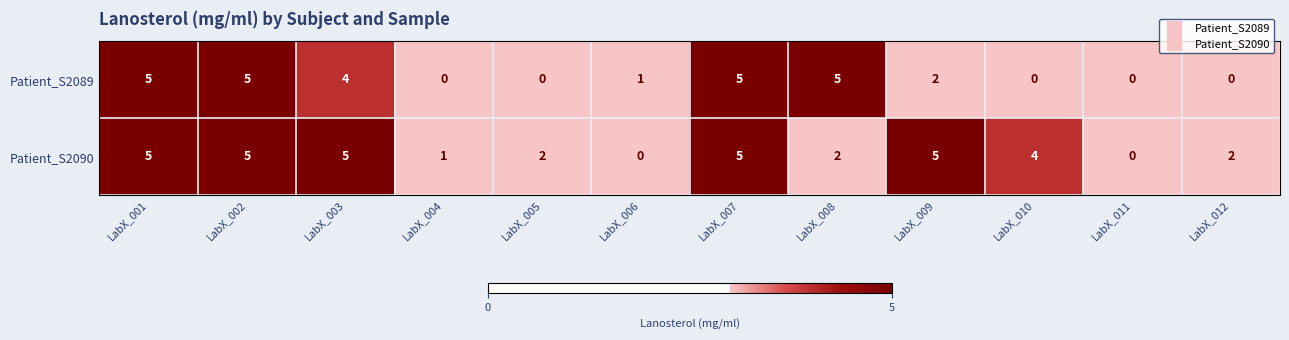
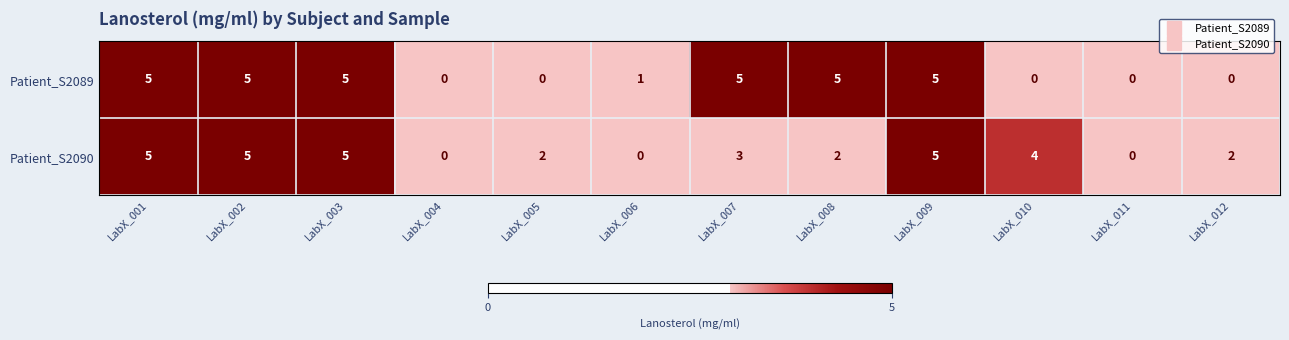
Patient_S2089, LabX_003: 4 -> 5
Patient_S2089, LabX_009: 2 -> 5
Patient_S2090, LabX_004: 1 -> 0
Patient_S2090, LabX_007: 5 -> 3
